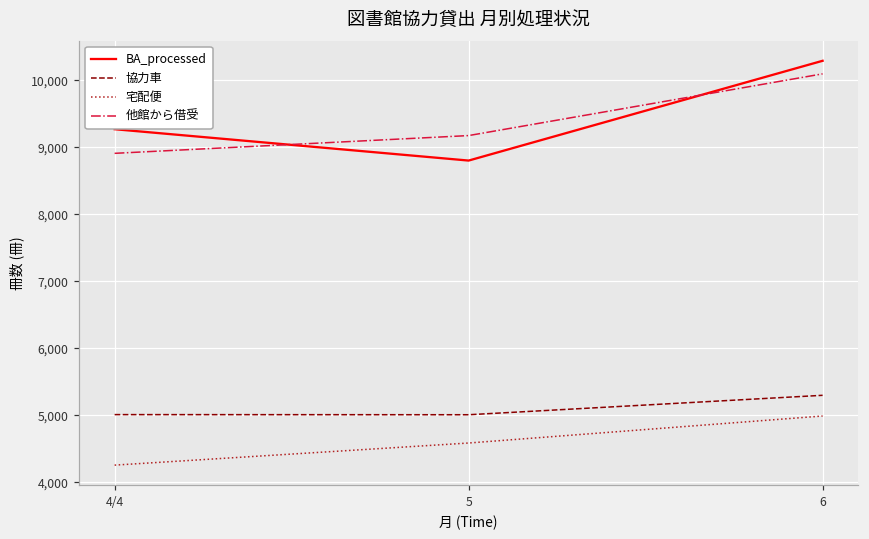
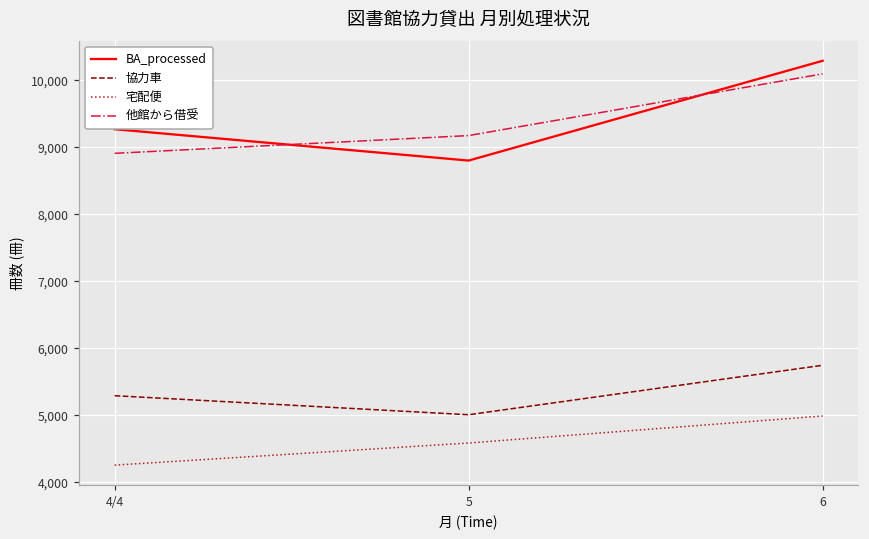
協力車, 4/4: 5,000 -> 5,300
協力車, 6: 5,300 -> 5,700
